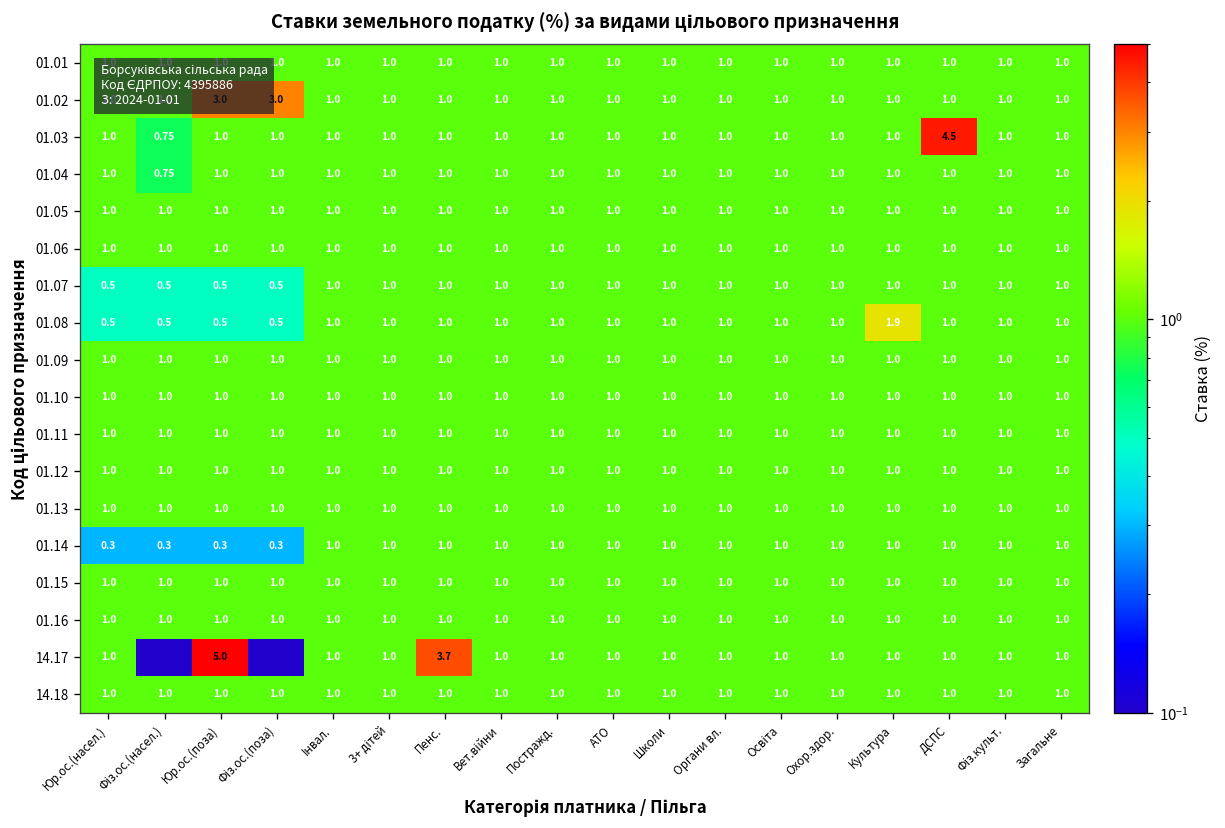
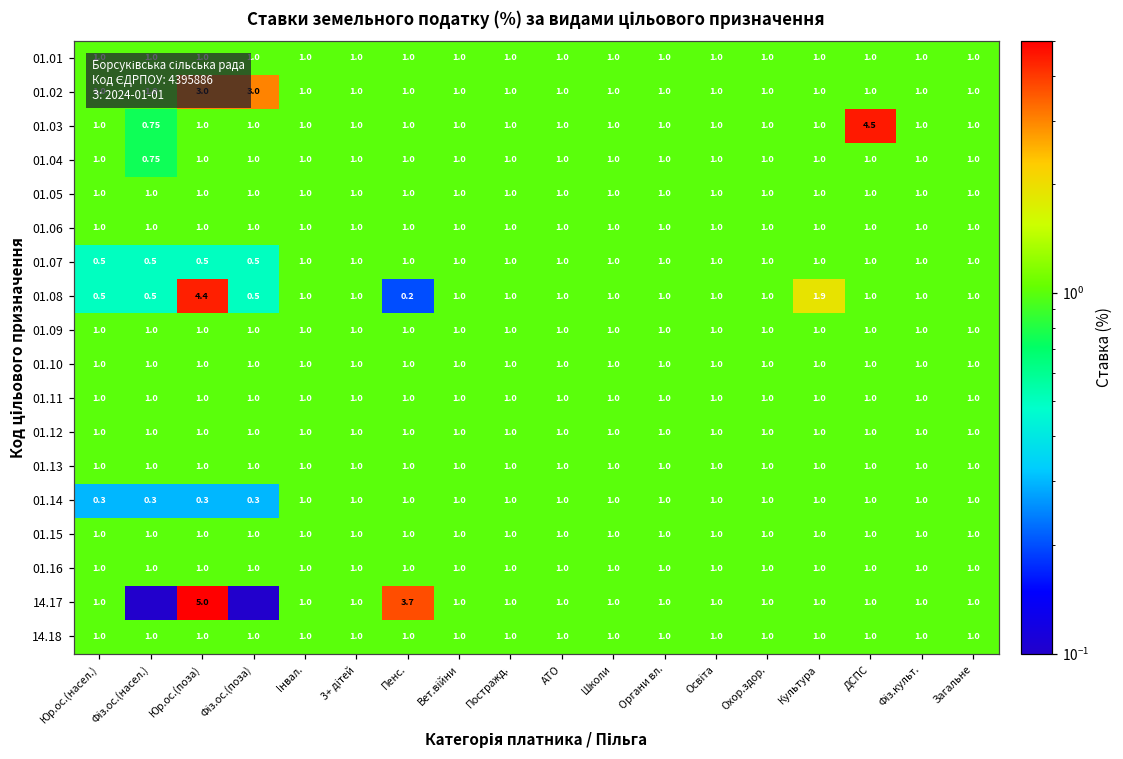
01.08, Юр.ос.(поза): 0.5 -> 4.4
01.08, Пенс.: 1.0 -> 0.2
